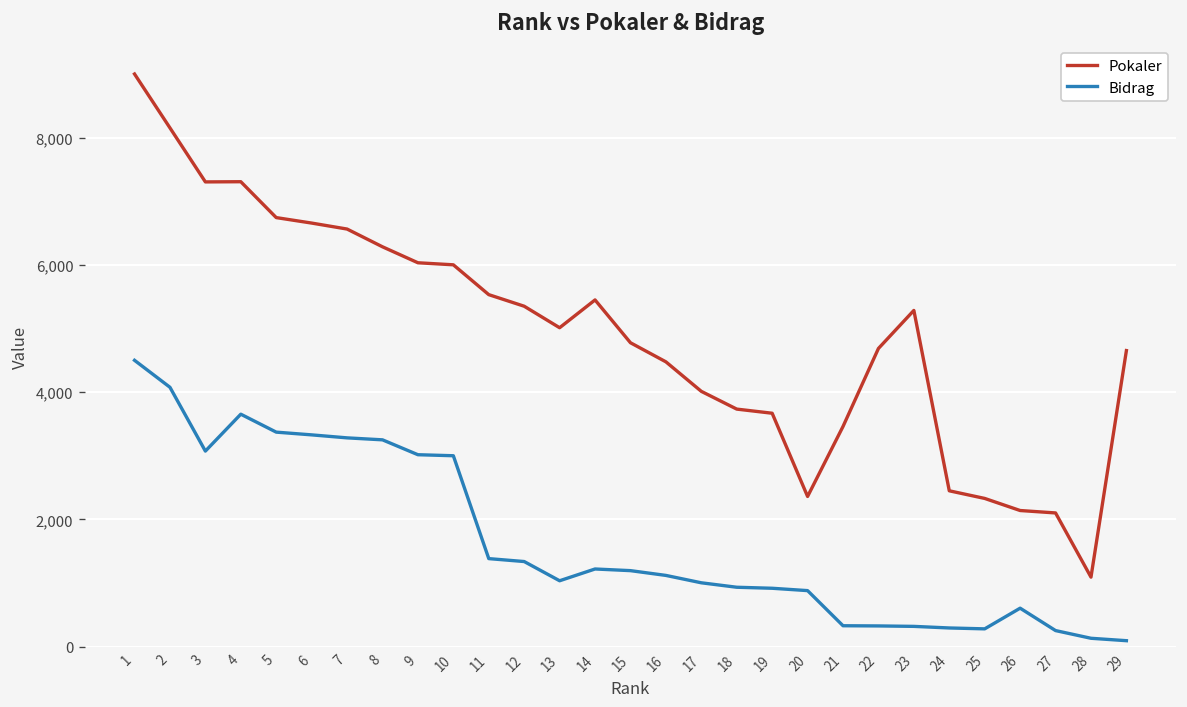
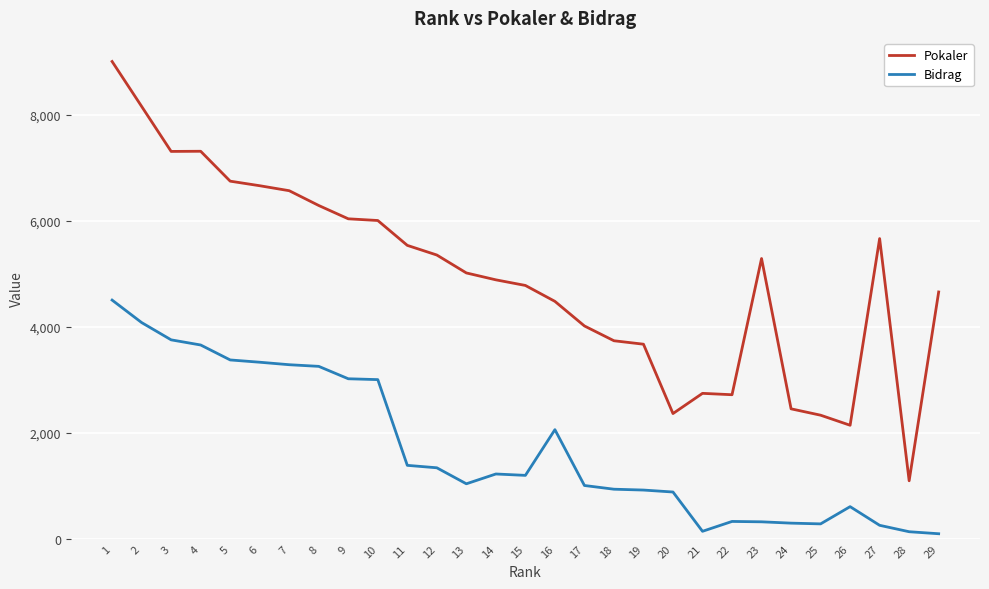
Bidrag, 3: 3,100 -> 3,800
Pokaler, 14: 5,400 -> 4,900
Bidrag, 16: 1,100 -> 2,100
Pokaler, 21: 3,500 -> 2,700
Bidrag, 21: 300 -> 100
Pokaler, 22: 4,700 -> 2,700
Pokaler, 27: 2,100 -> 5,700
